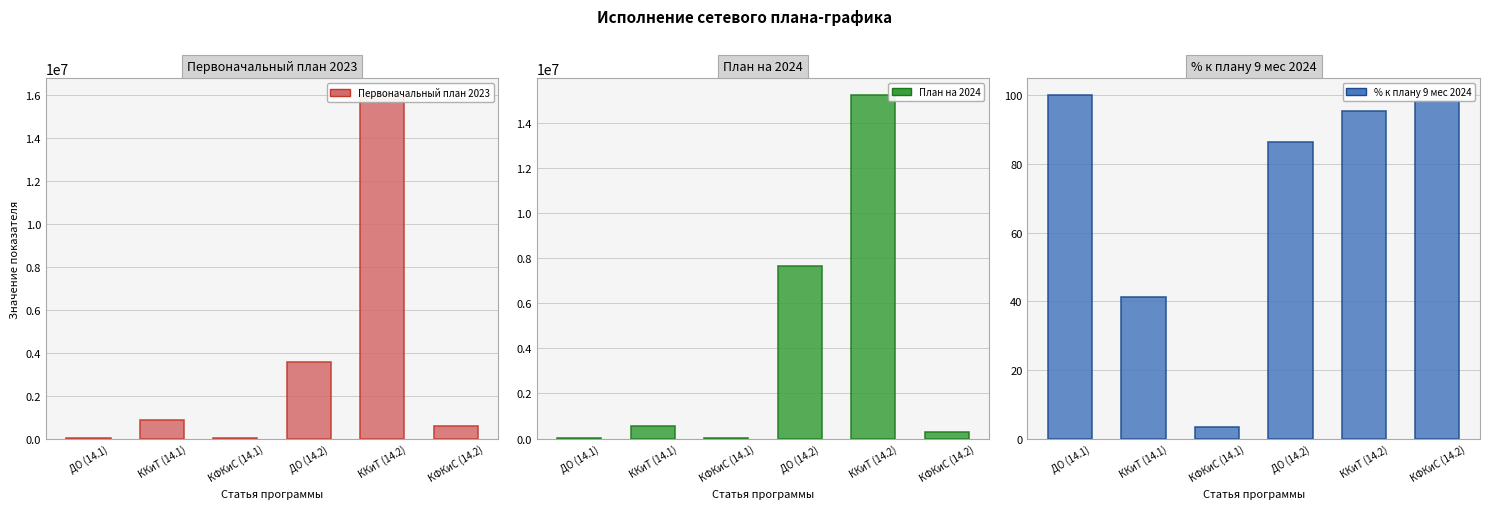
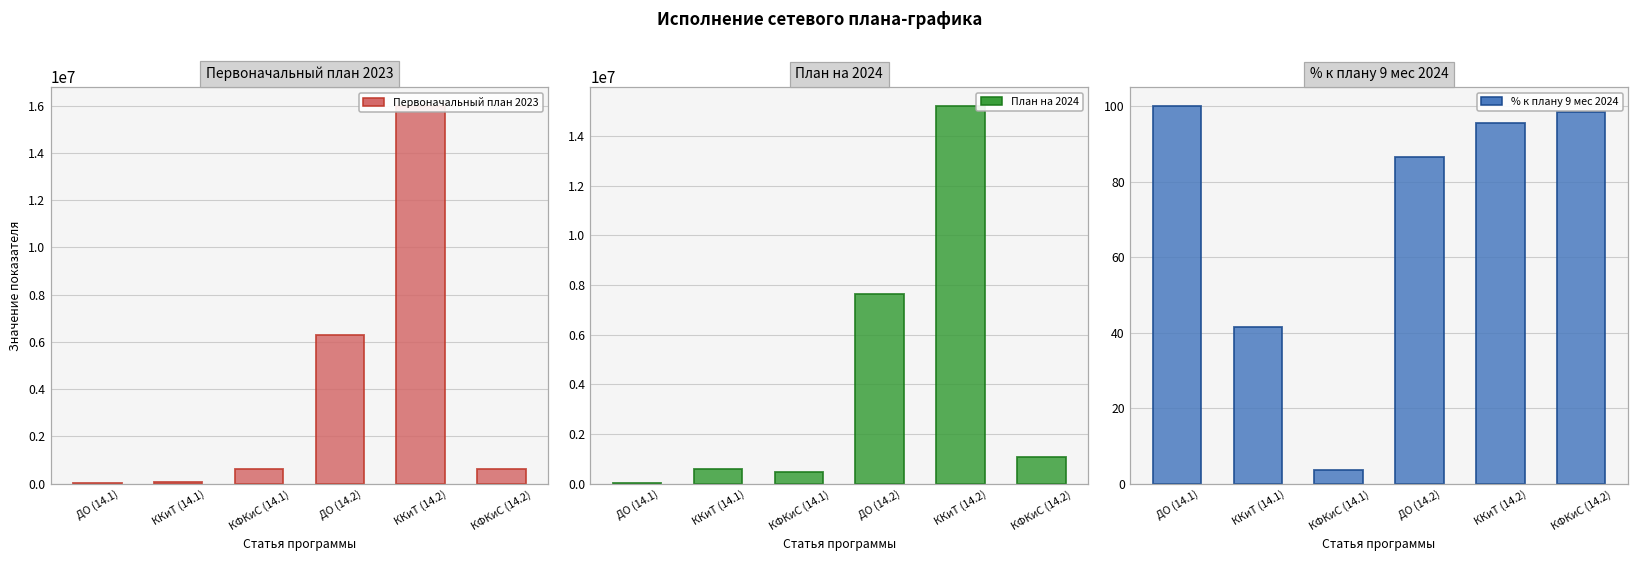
Первоначальный план 2023, ККиТ (14.1): 900000 -> 100000
Первоначальный план 2023, КФКиС (14.1): 0 -> 600000
Первоначальный план 2023, ДО (14.2): 3600000 -> 6300000
План на 2024, КФКиС (14.1): 0 -> 500000
План на 2024, КФКиС (14.2): 300000 -> 1100000
